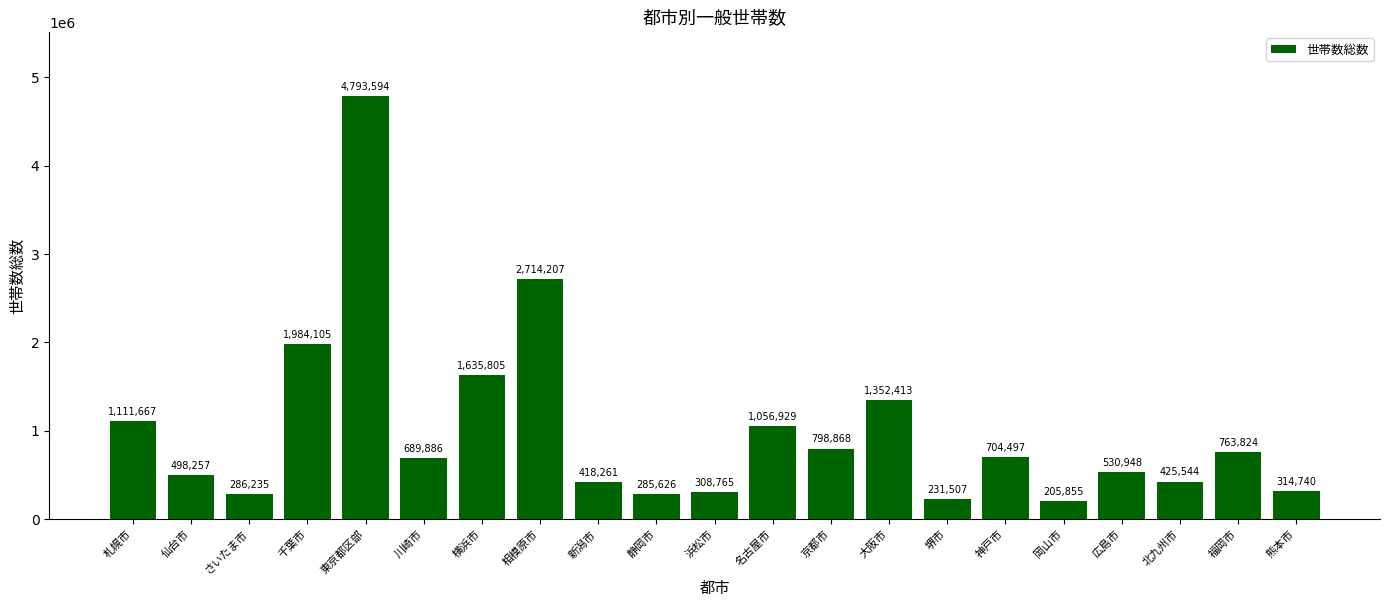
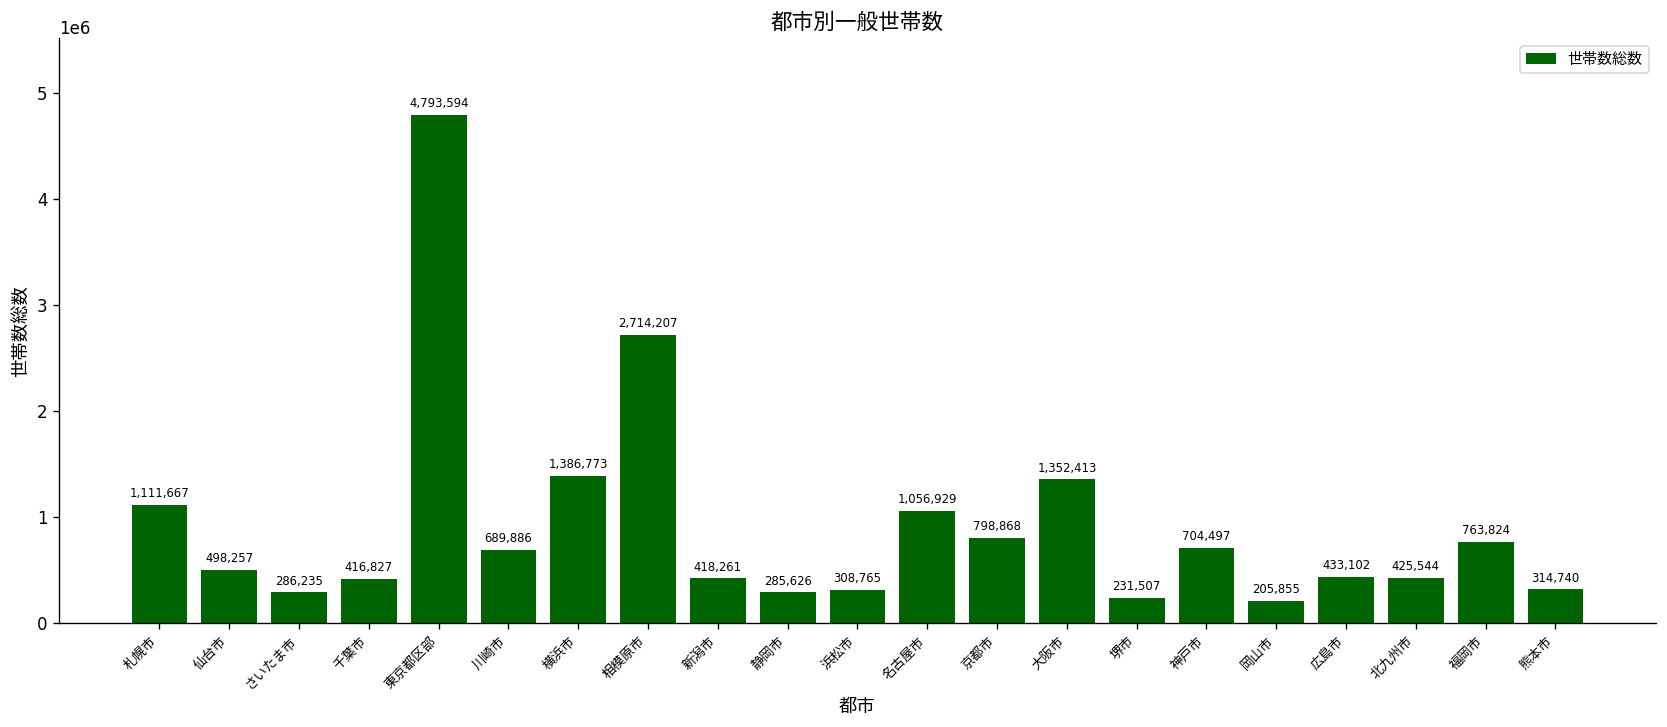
千葉市: 1,984,105 -> 416,827
横浜市: 1,635,805 -> 1,386,773
広島市: 530,948 -> 433,102
